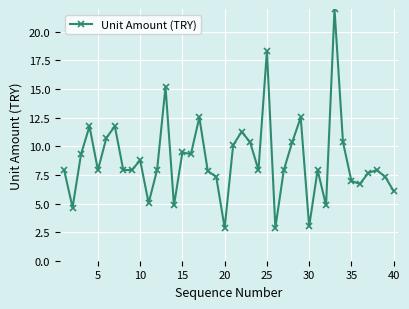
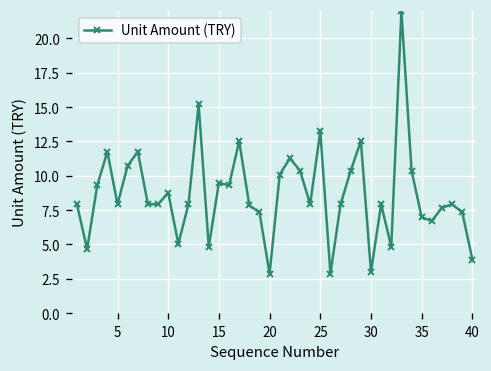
25: 18.3 -> 13.2
40: 6.1 -> 3.9
